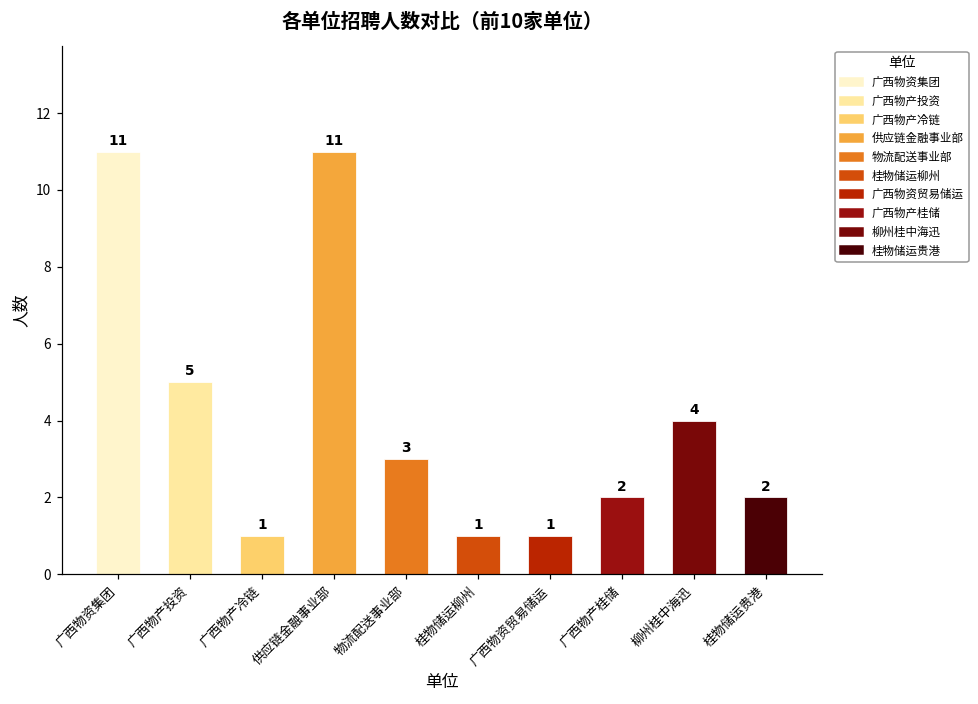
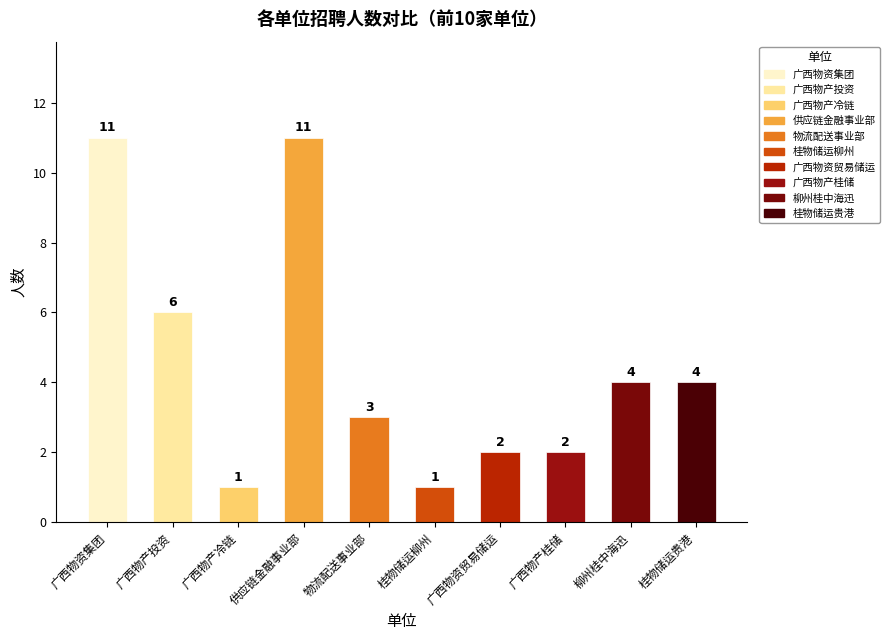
广西物产投资: 5 -> 6
广西物资贸易储运: 1 -> 2
桂物储运贵港: 2 -> 4
